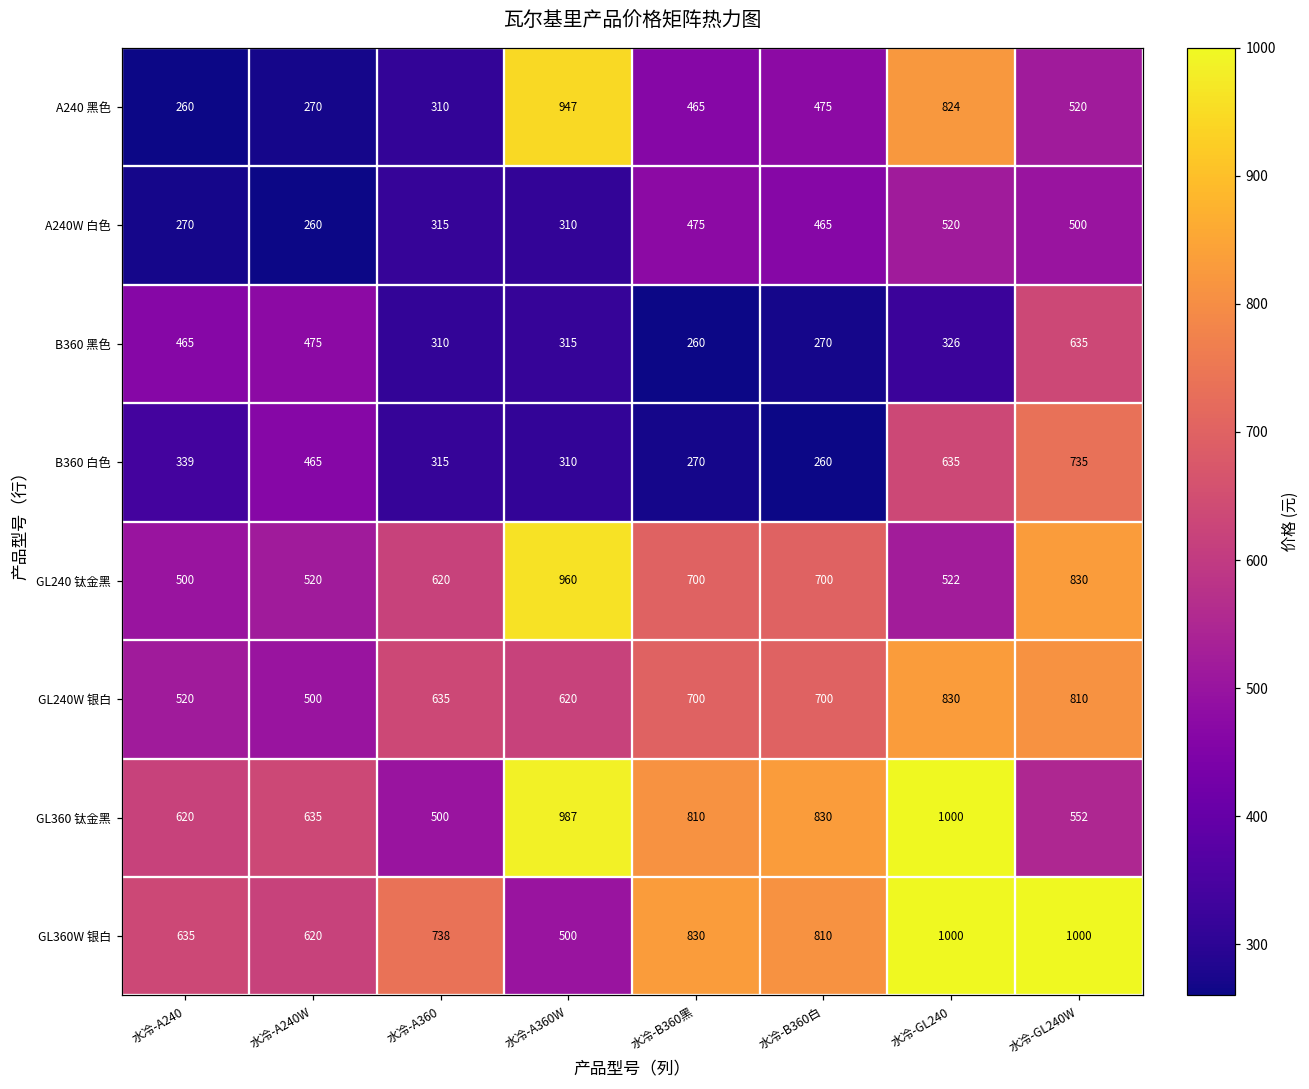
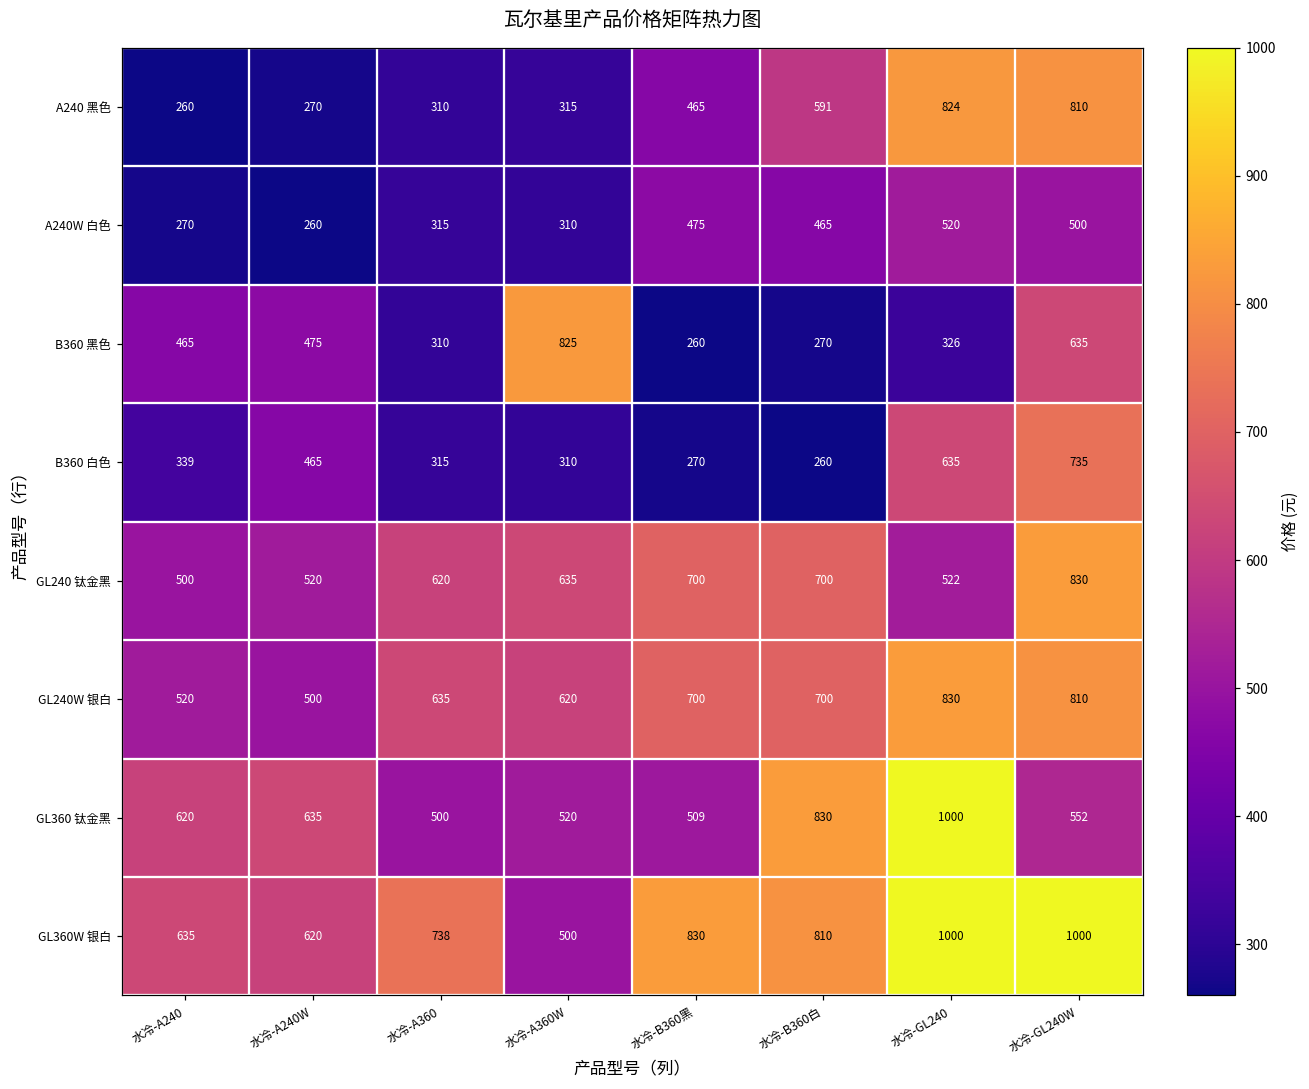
A240 黑色, 水冷-A360W: 947 -> 315
A240 黑色, 水冷-B360白: 475 -> 591
A240 黑色, 水冷-GL240W: 520 -> 810
B360 黑色, 水冷-A360W: 315 -> 825
GL240 钛金黑, 水冷-A360W: 960 -> 635
GL360 钛金黑, 水冷-A360W: 987 -> 520
GL360 钛金黑, 水冷-B360黑: 810 -> 509
